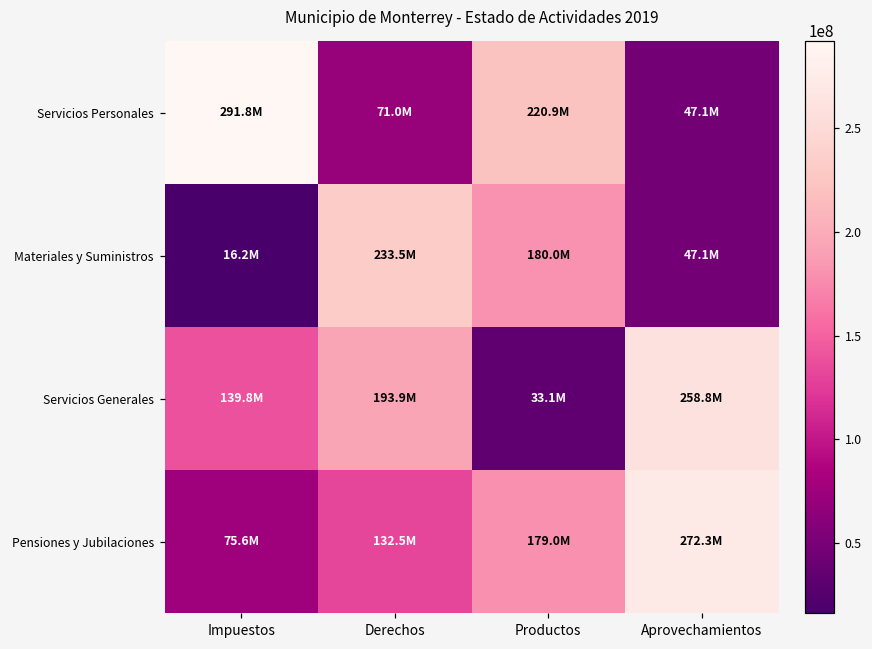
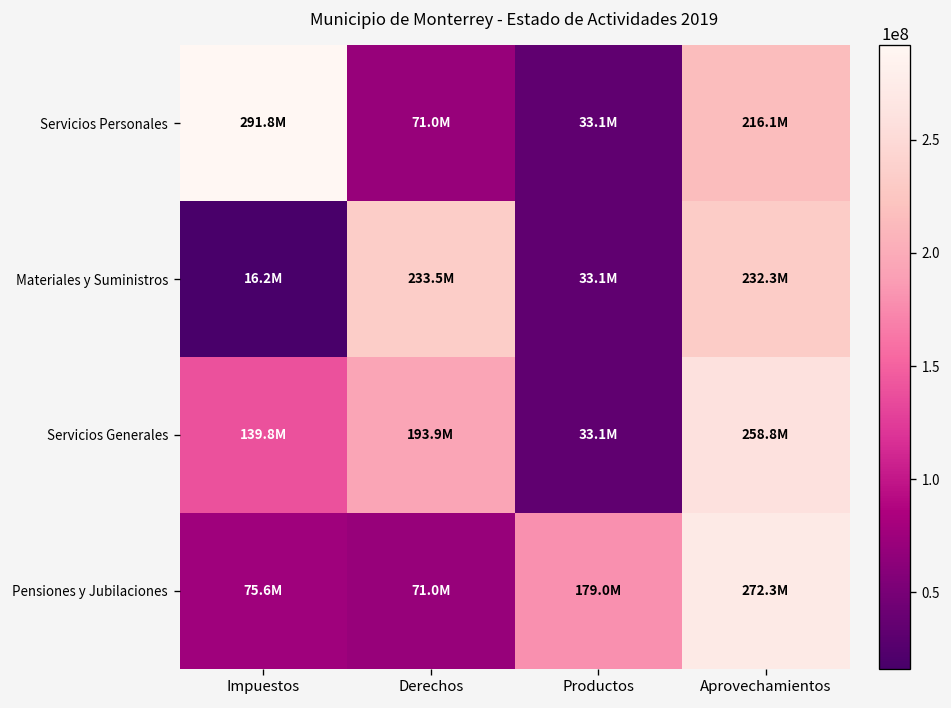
Servicios Personales, Productos: 220.9M -> 33.1M
Servicios Personales, Aprovechamientos: 47.1M -> 216.1M
Materiales y Suministros, Productos: 180.0M -> 33.1M
Materiales y Suministros, Aprovechamientos: 47.1M -> 232.3M
Pensiones y Jubilaciones, Derechos: 132.5M -> 71.0M
